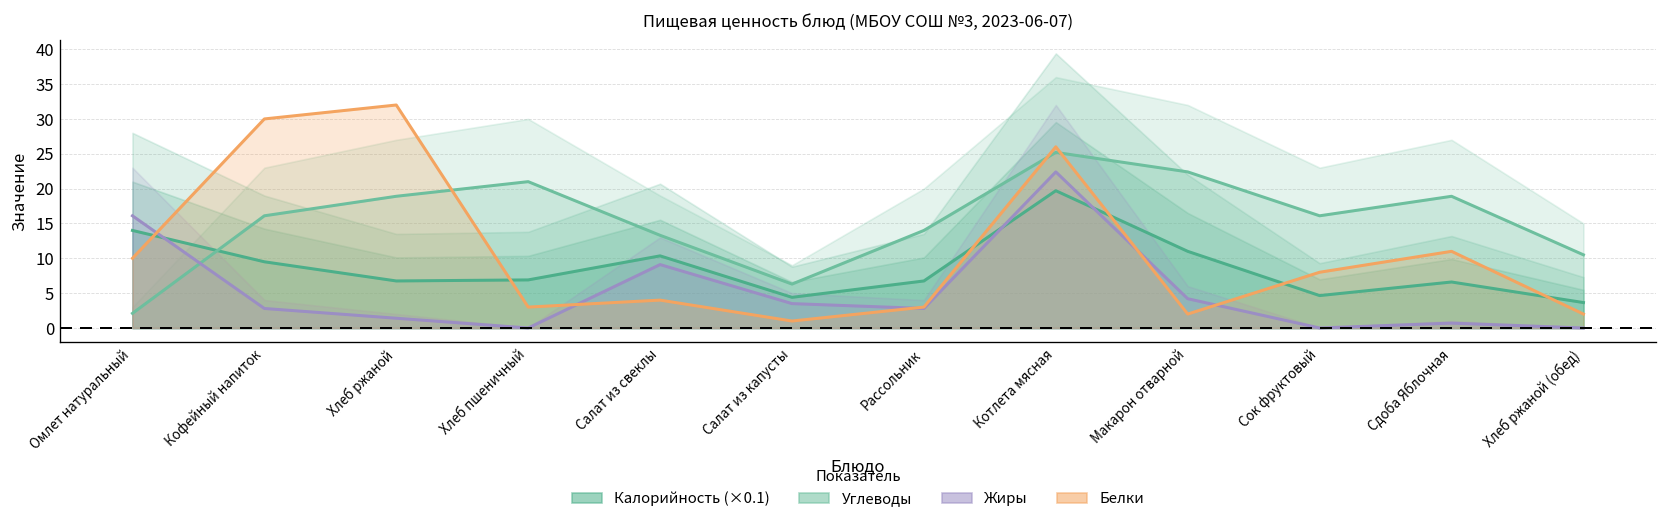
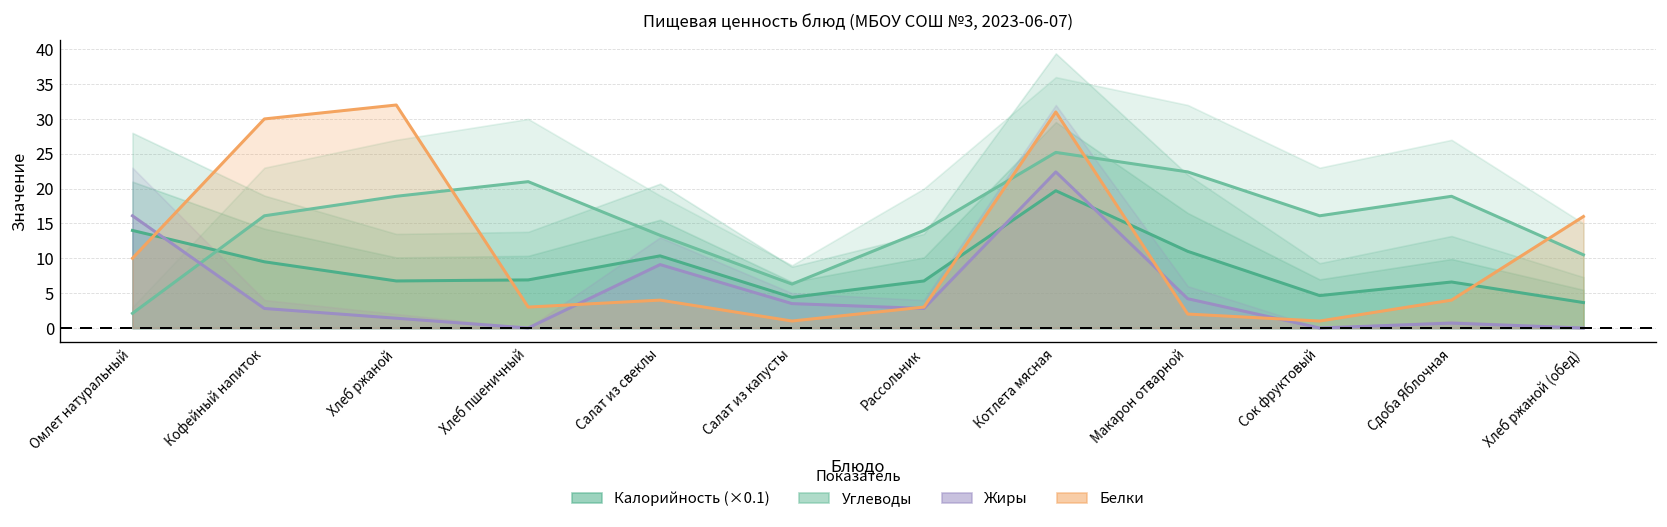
Белки, Котлета мясная: 26 -> 31
Белки, Сок фруктовый: 8 -> 1
Белки, Сдоба Яблочная: 11 -> 4
Белки, Хлеб ржаной (обед): 2 -> 16
